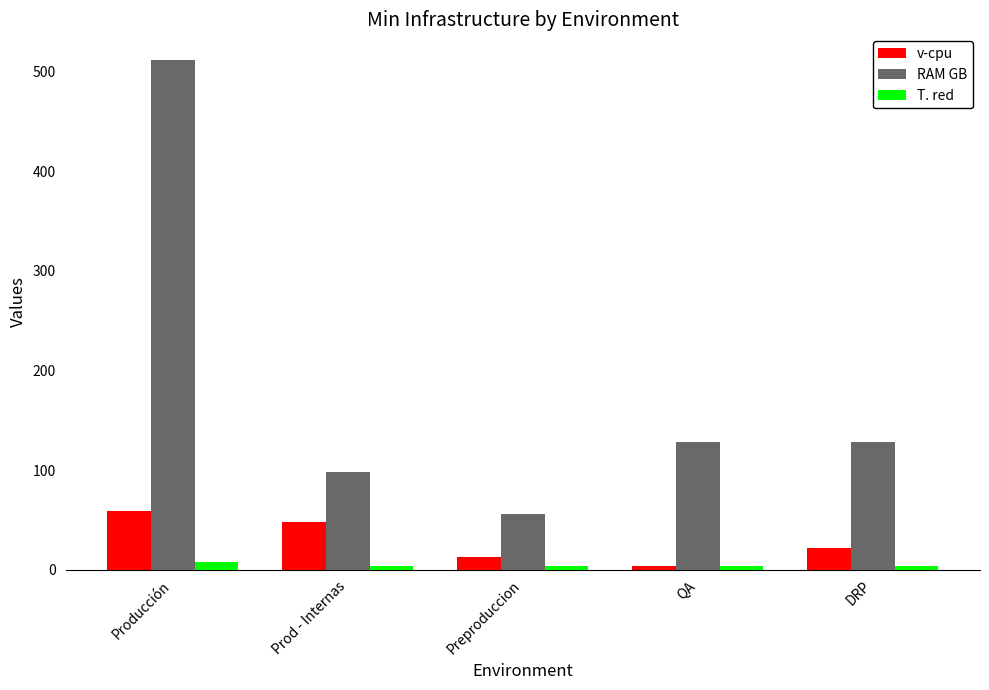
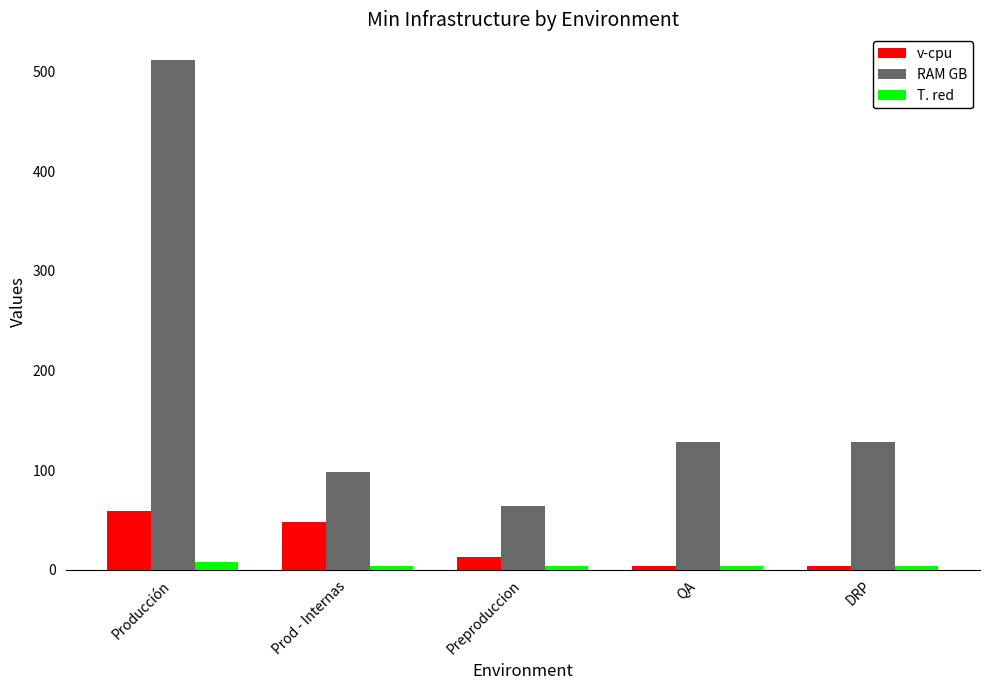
RAM GB, Preproduccion: 56 -> 64
v-cpu, DRP: 20 -> 0
